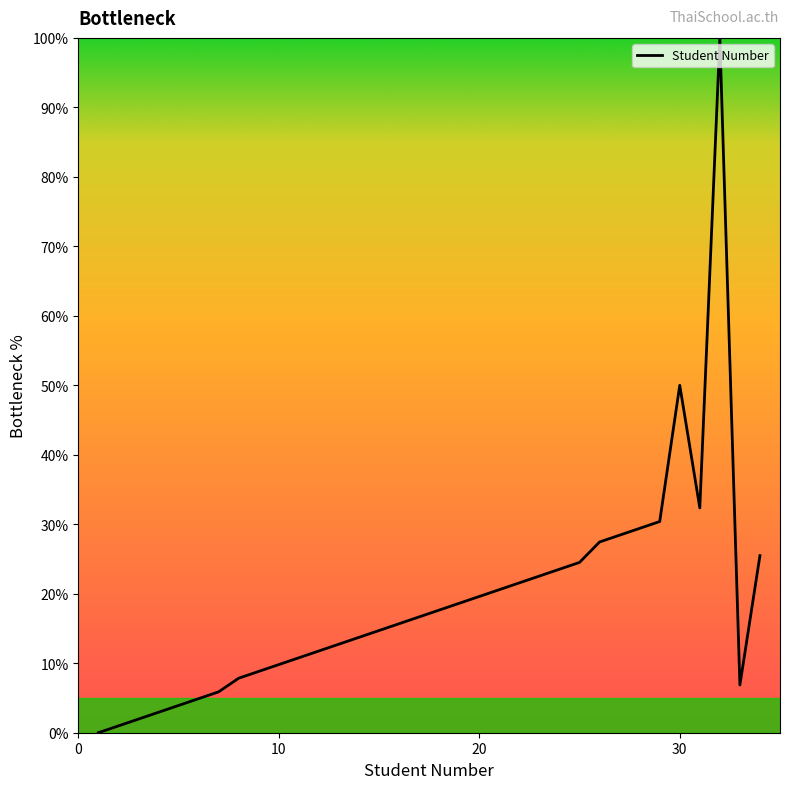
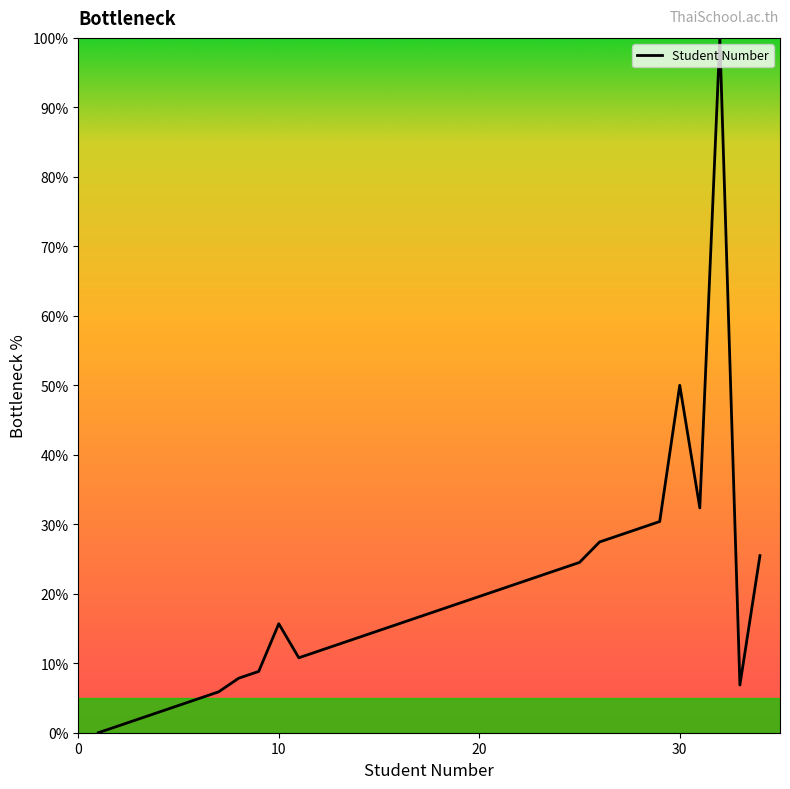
10: 10% -> 16%
